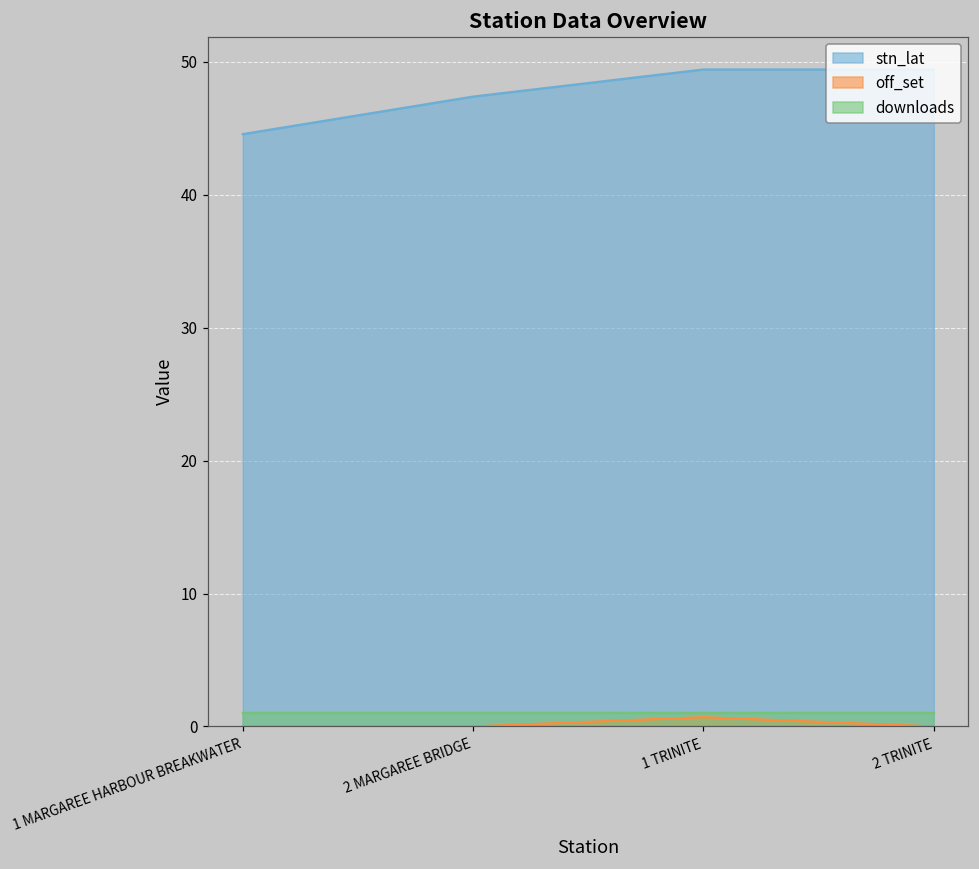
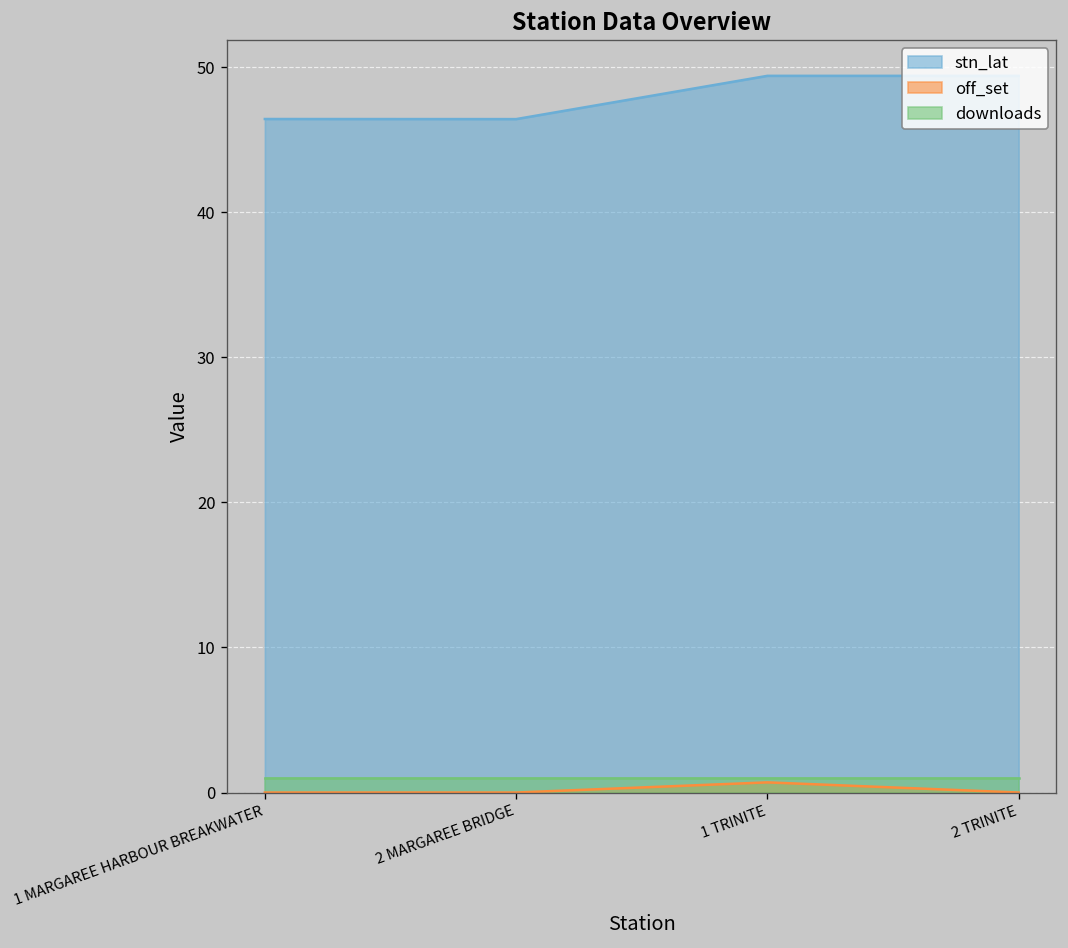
stn_lat, 1 MARGAREE HARBOUR BREAKWATER: 44.6 -> 46.4
stn_lat, 2 MARGAREE BRIDGE: 47.4 -> 46.4
